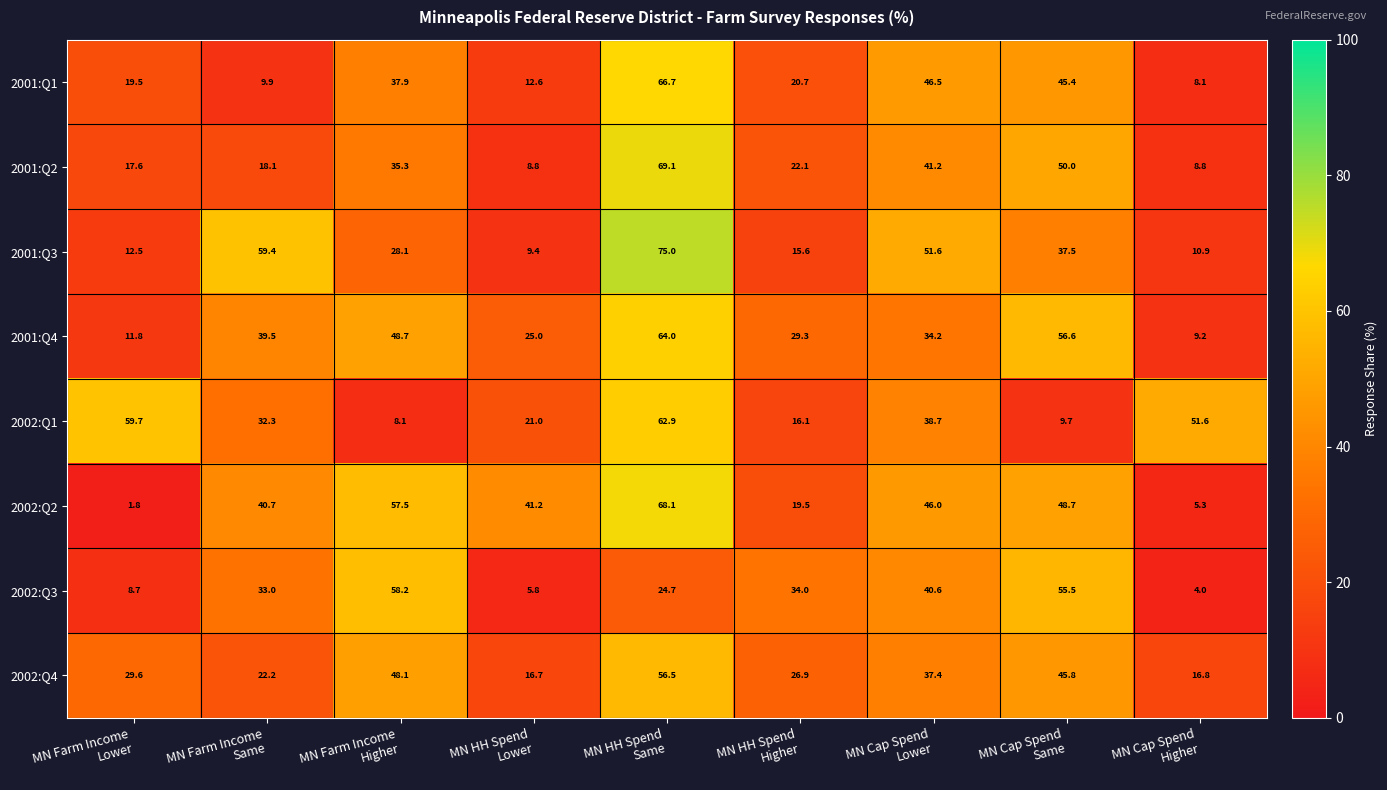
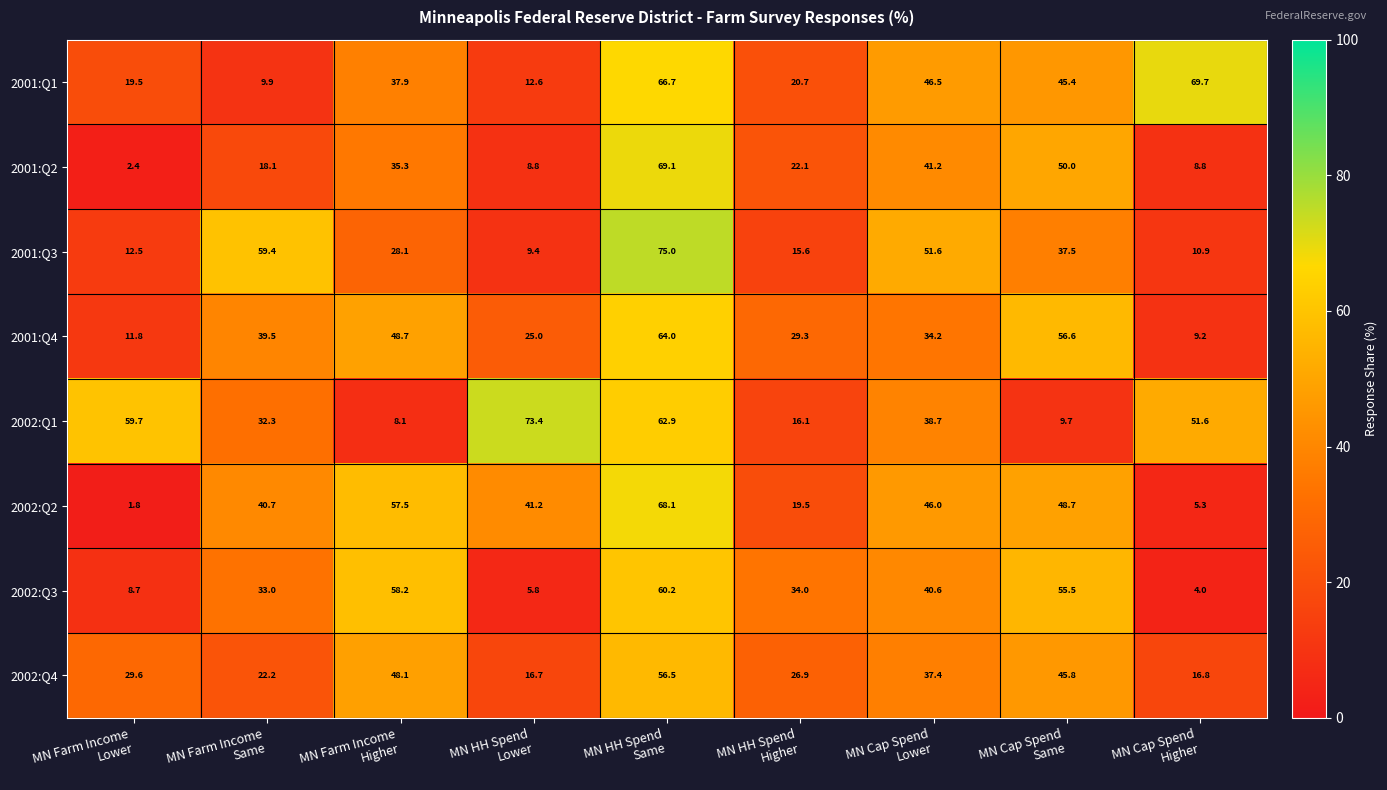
2001:Q1, MN Cap Spend Higher: 8.1 -> 69.7
2001:Q2, MN Farm Income Lower: 17.6 -> 2.4
2002:Q1, MN HH Spend Lower: 21.0 -> 73.4
2002:Q3, MN HH Spend Same: 24.7 -> 60.2
